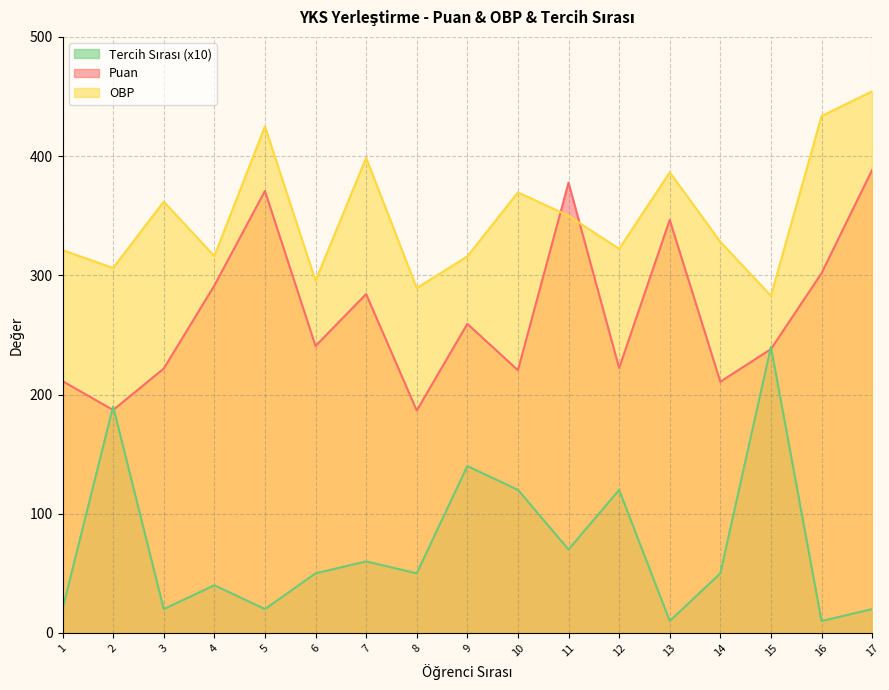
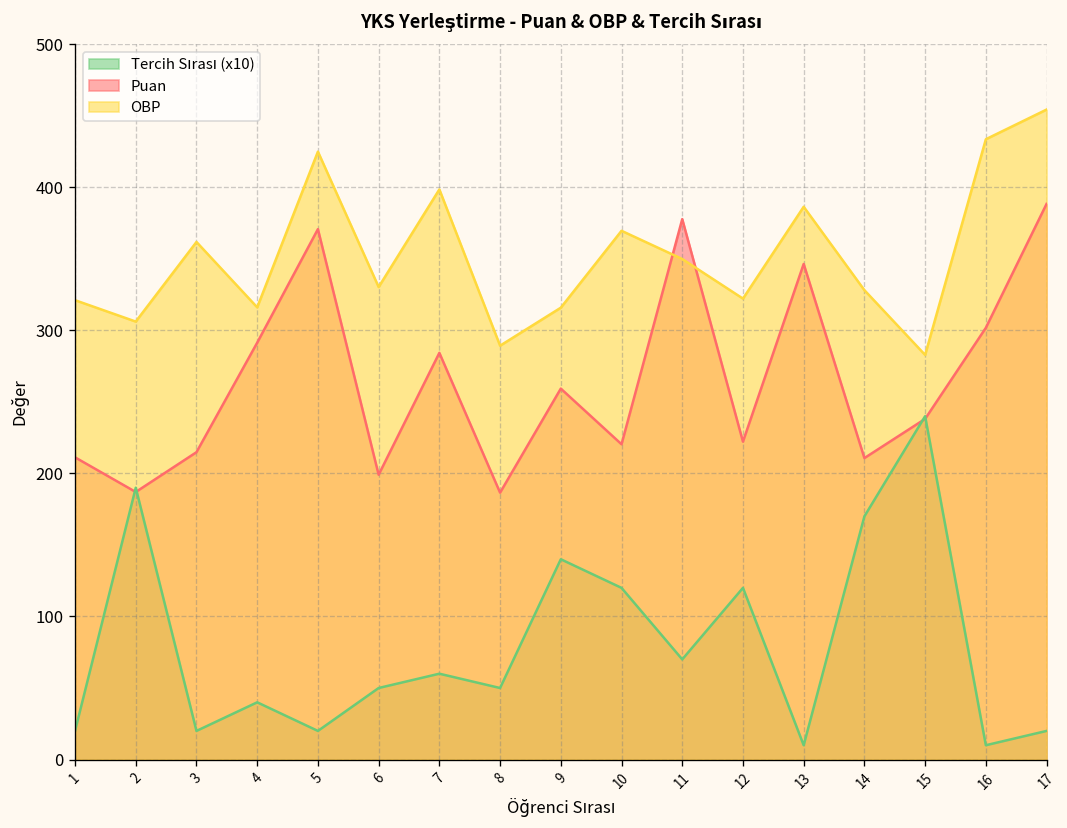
Puan, 3: 222 -> 215
Puan, 6: 241 -> 199
OBP, 6: 296 -> 330
Tercih Sırası (x10), 14: 50 -> 170
